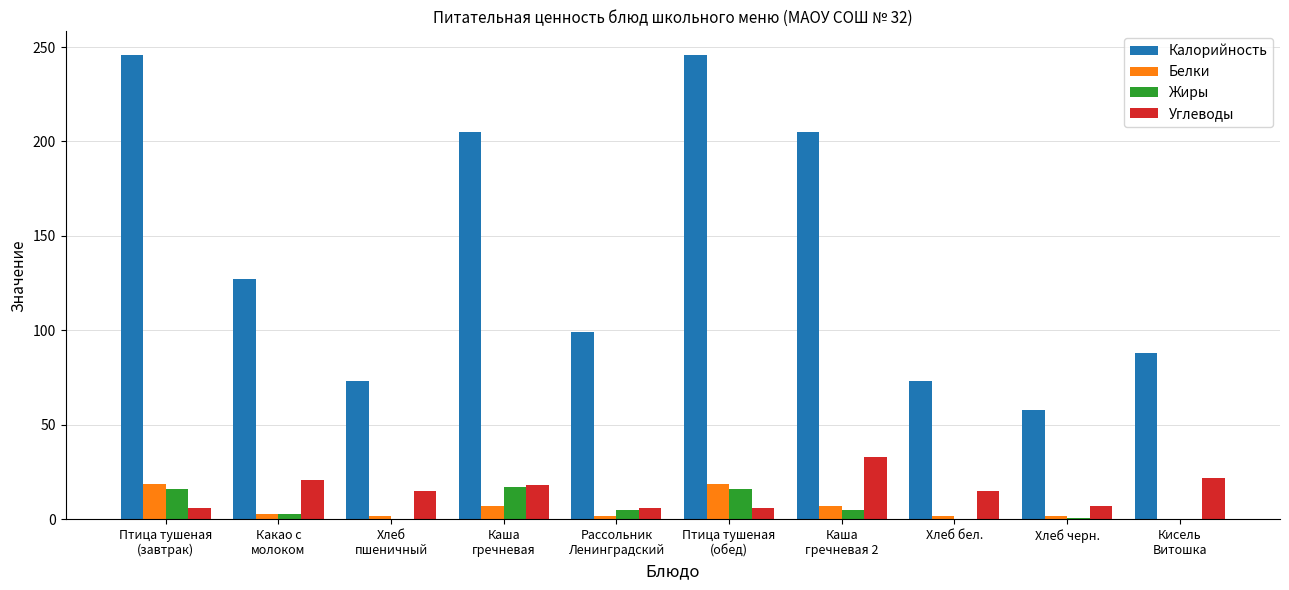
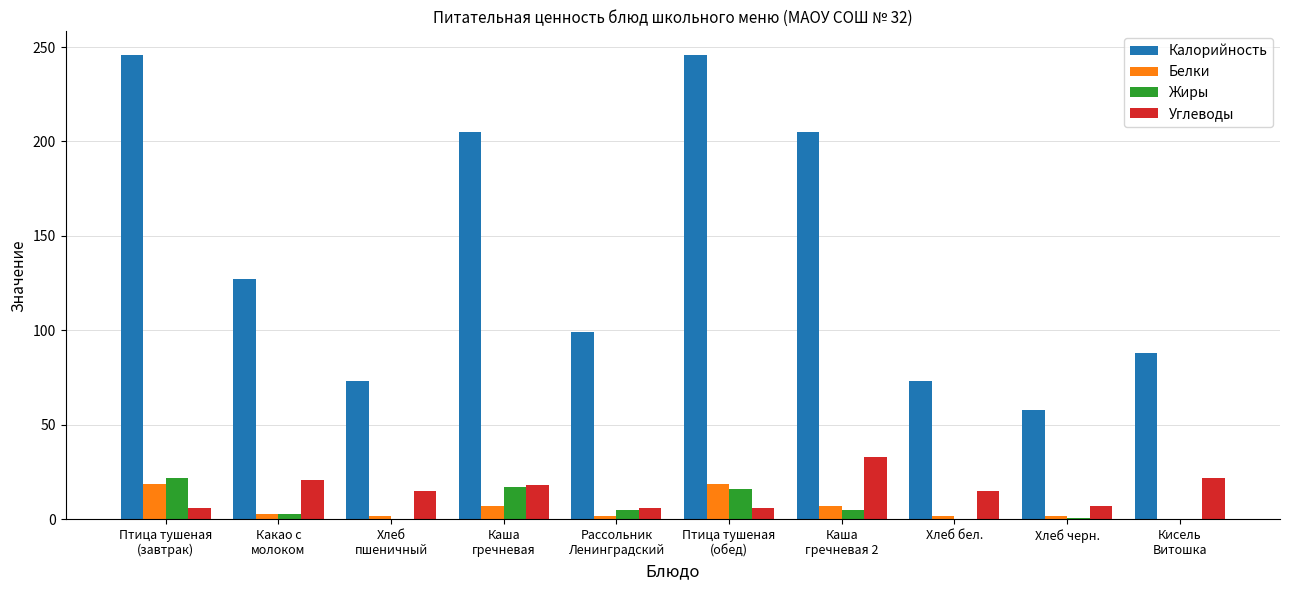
Жиры, Птица тушеная (завтрак): 16 -> 22
